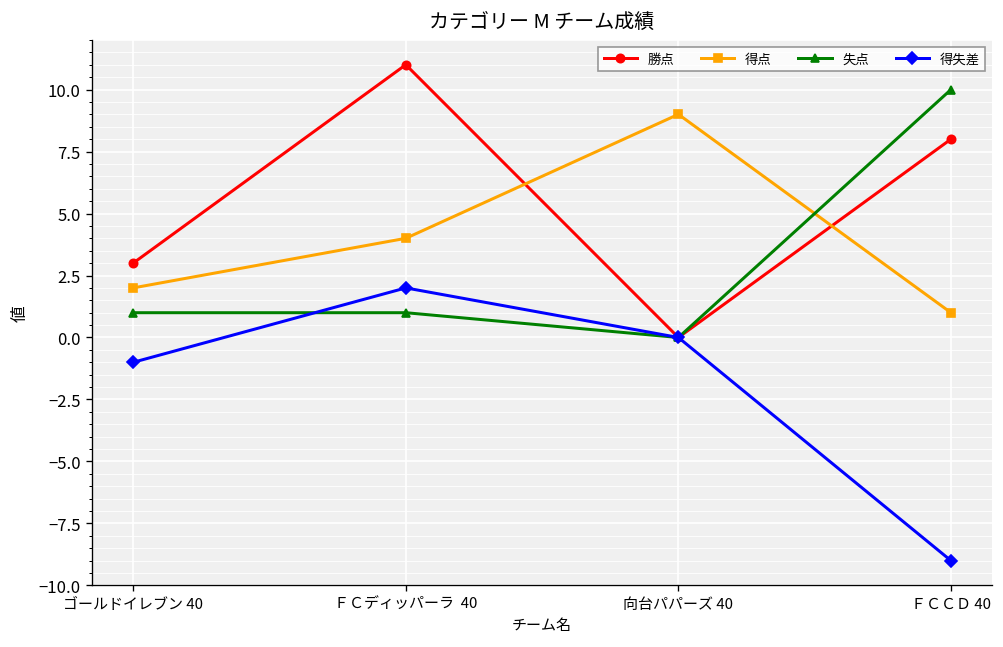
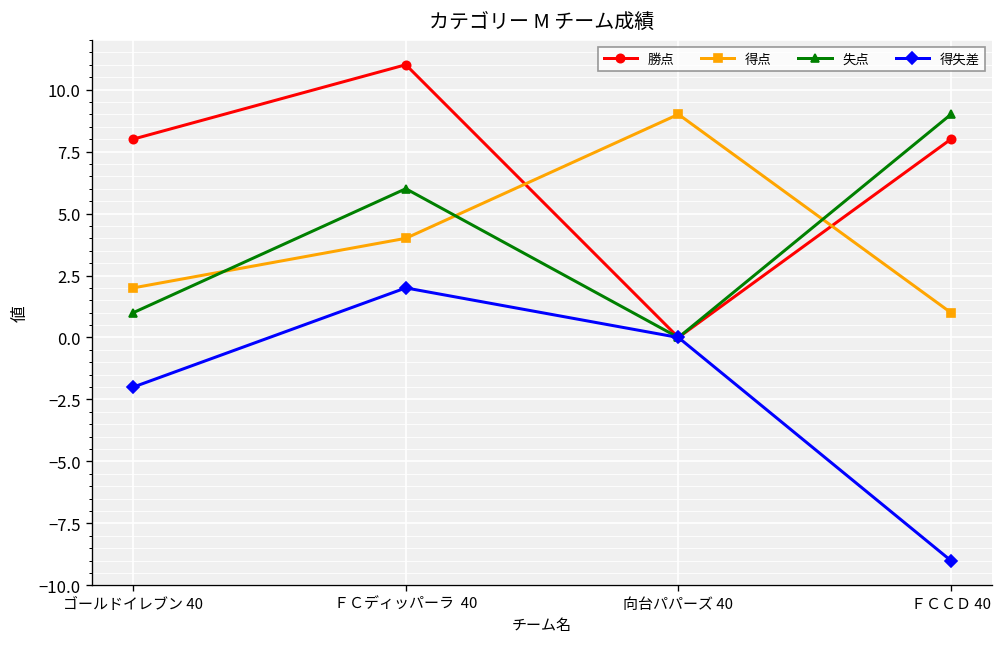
勝点, ゴールドイレブン 40: 3 -> 8
得失差, ゴールドイレブン 40: -1 -> -2
失点, ＦＣディッパーラ 40: 1 -> 6
失点, ＦＣＣＤ 40: 10 -> 9
